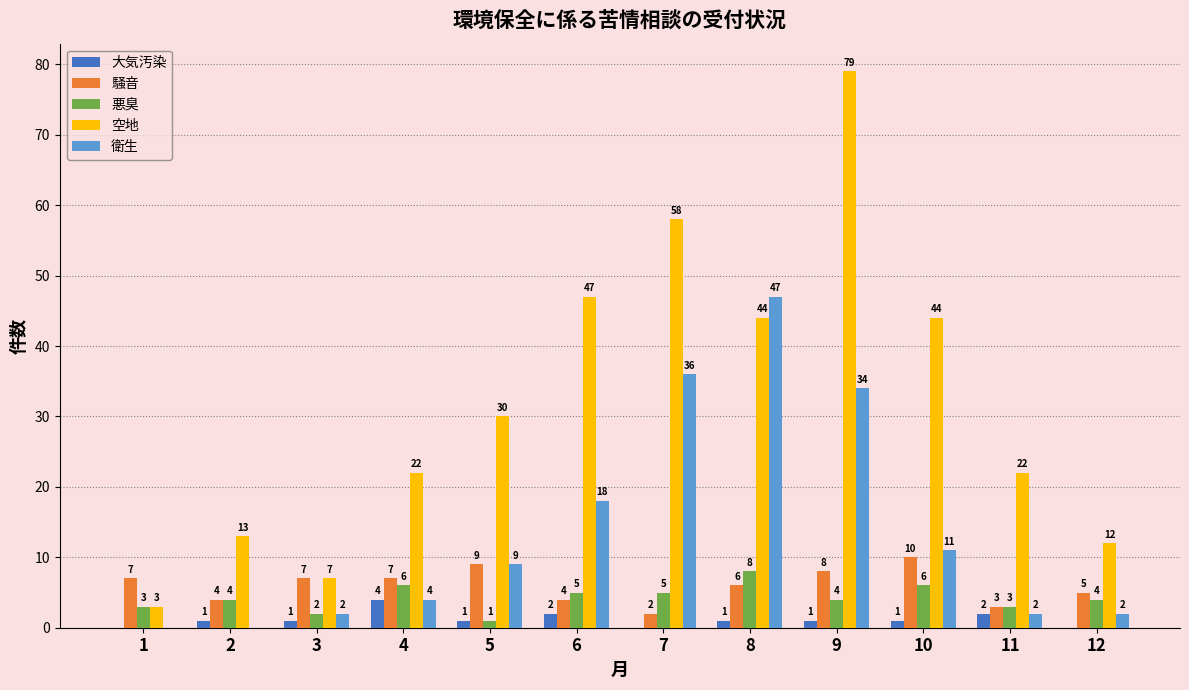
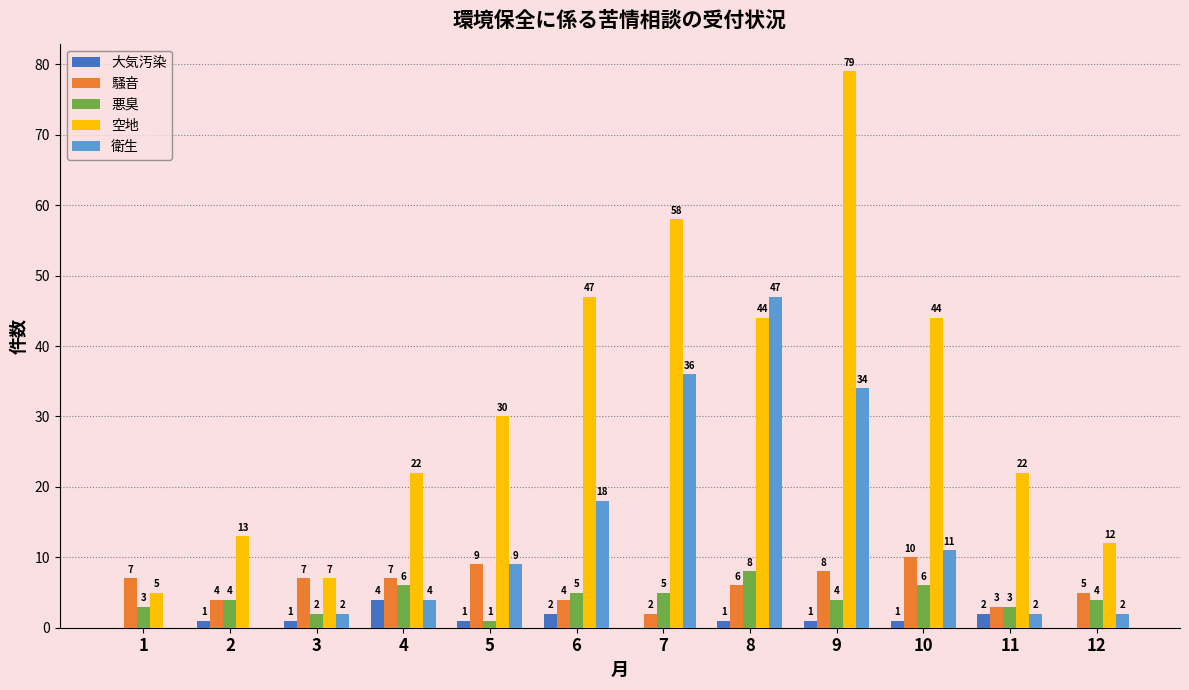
空地, 1: 3 -> 5
